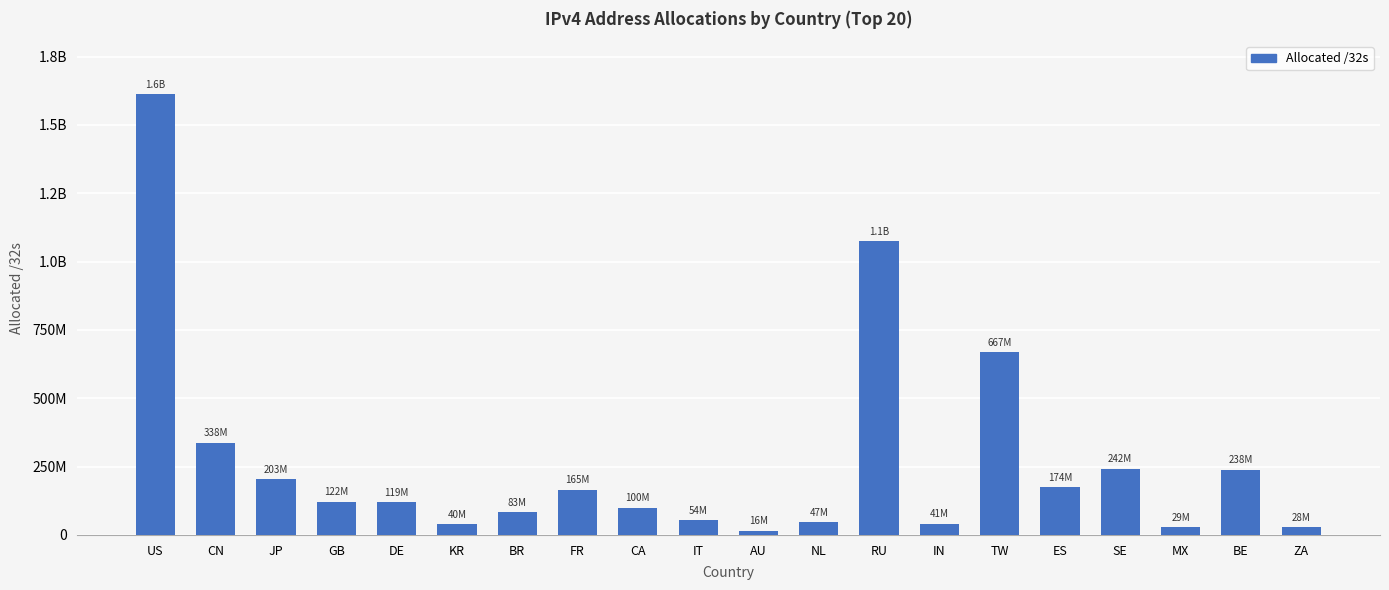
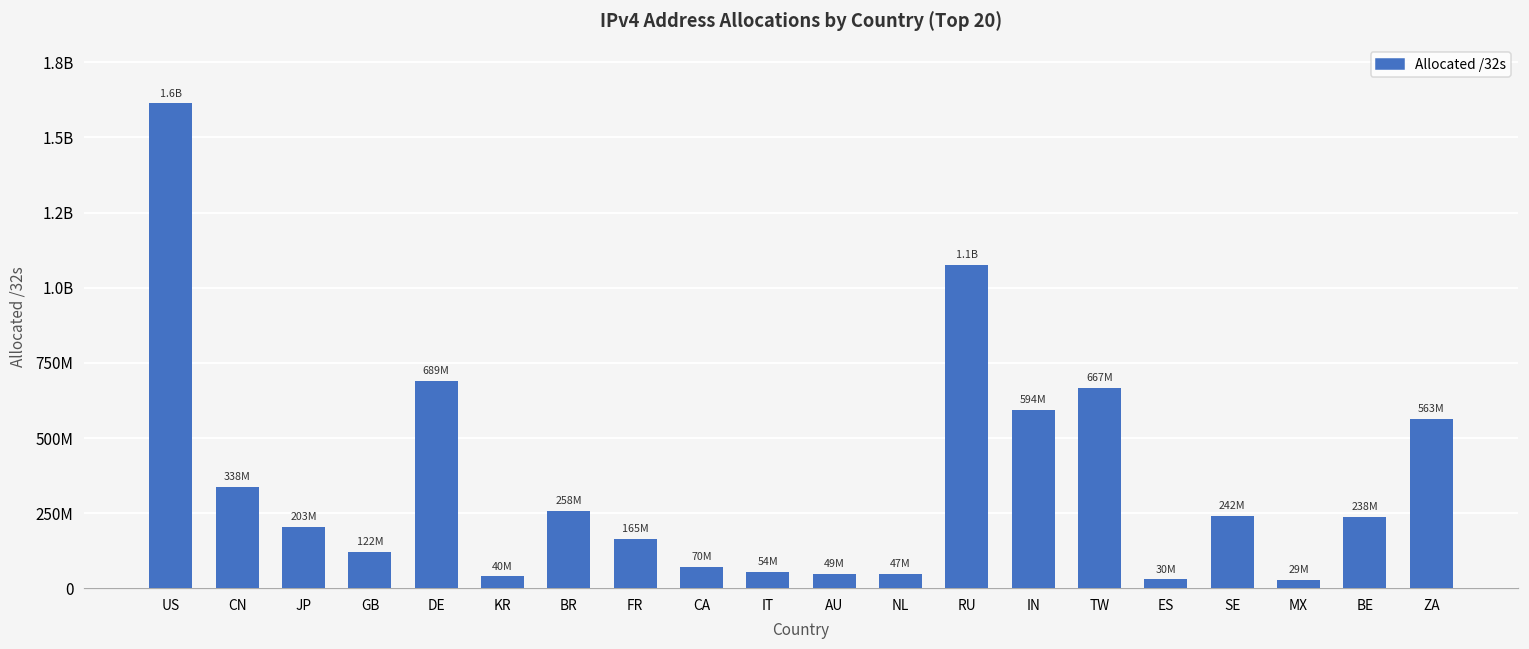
DE: 119M -> 689M
BR: 83M -> 258M
CA: 100M -> 70M
AU: 16M -> 49M
IN: 41M -> 594M
ES: 174M -> 30M
ZA: 28M -> 563M
